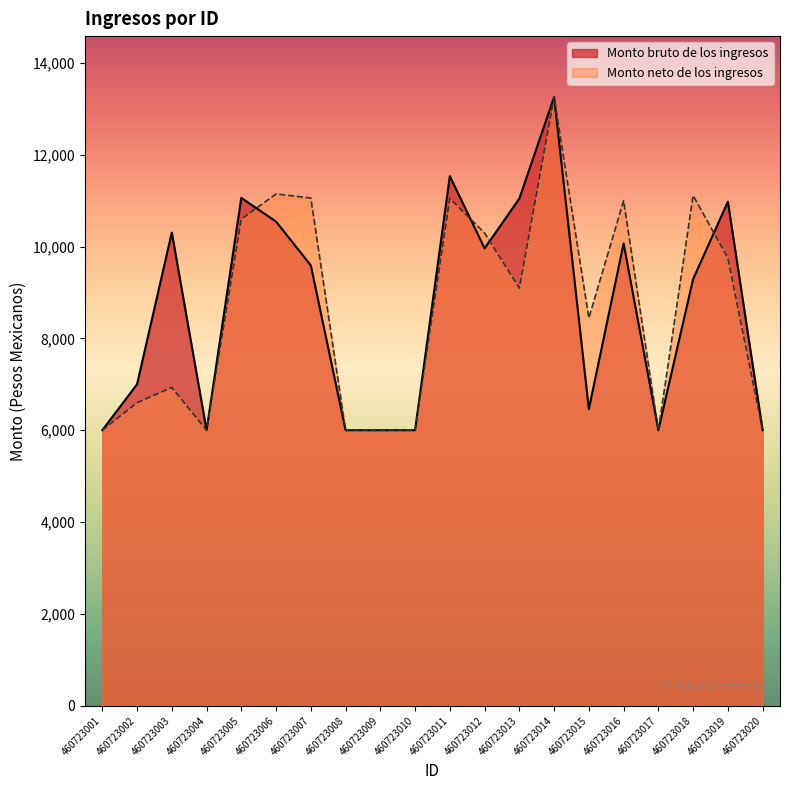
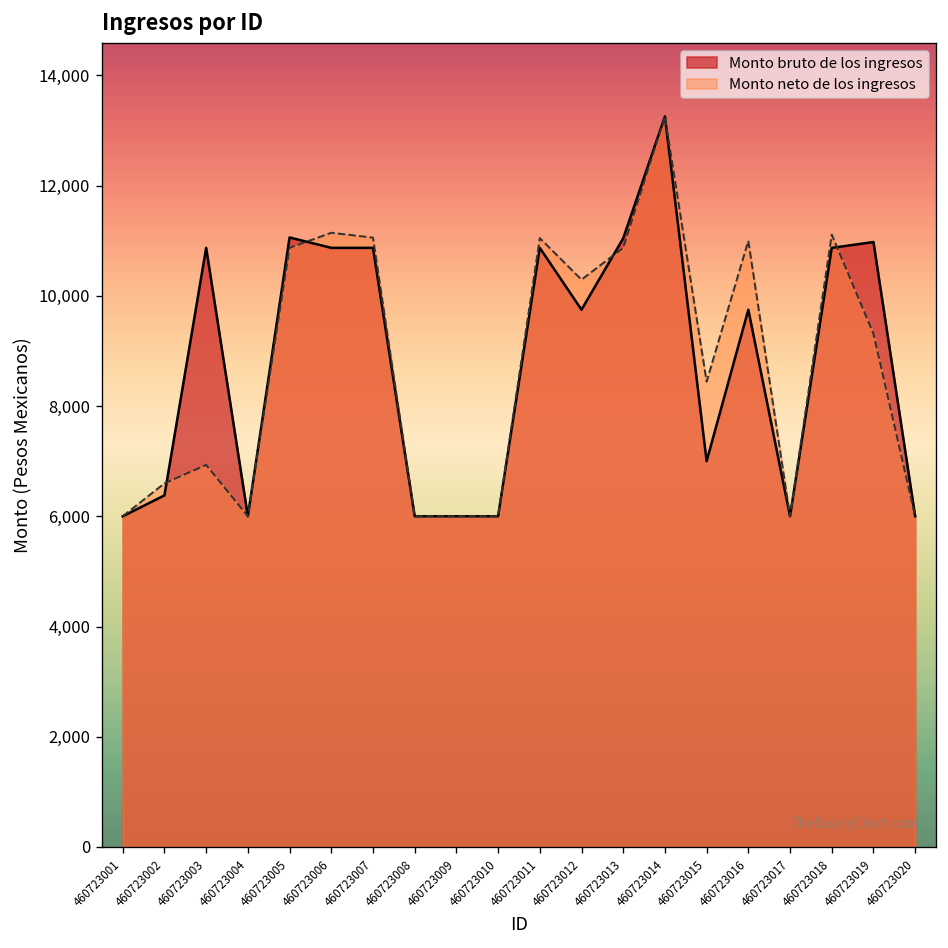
Monto bruto de los ingresos, 460723002: 7,000 -> 6,400
Monto bruto de los ingresos, 460723003: 10,300 -> 10,900
Monto neto de los ingresos, 460723005: 10,600 -> 10,900
Monto bruto de los ingresos, 460723006: 10,500 -> 10,900
Monto bruto de los ingresos, 460723007: 9,600 -> 10,900
Monto bruto de los ingresos, 460723011: 11,500 -> 10,900
Monto bruto de los ingresos, 460723012: 10,000 -> 9,700
Monto neto de los ingresos, 460723013: 9,100 -> 10,900
Monto bruto de los ingresos, 460723015: 6,500 -> 7,000
Monto bruto de los ingresos, 460723016: 10,100 -> 9,700
Monto bruto de los ingresos, 460723018: 9,300 -> 10,900
Monto neto de los ingresos, 460723019: 9,700 -> 9,300
